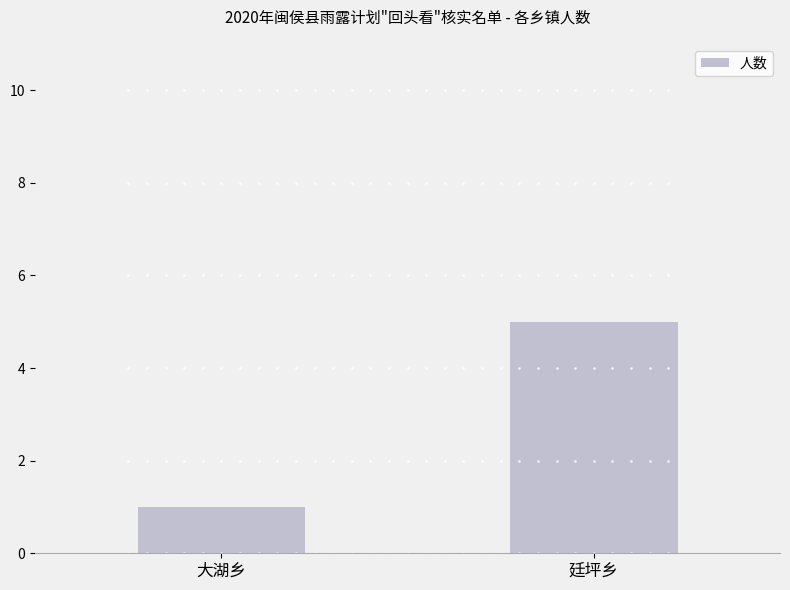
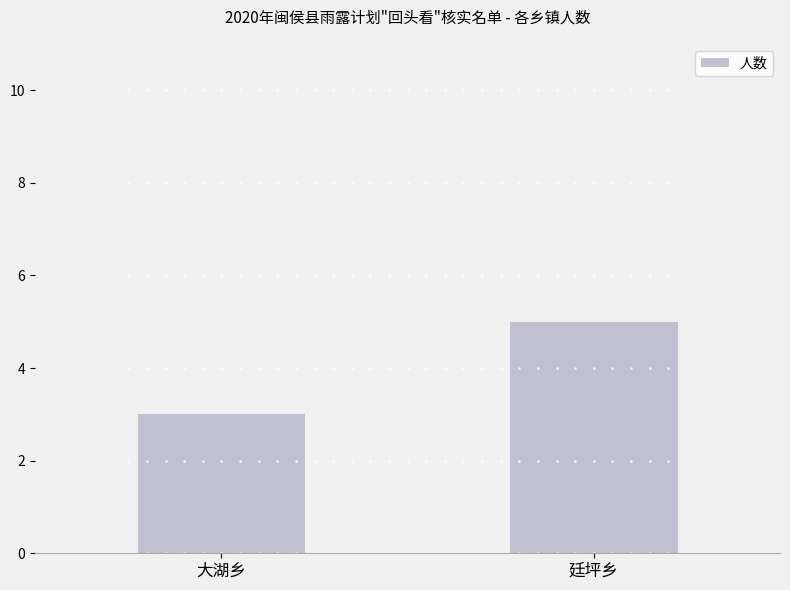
人数, 大湖乡: 1 -> 3
